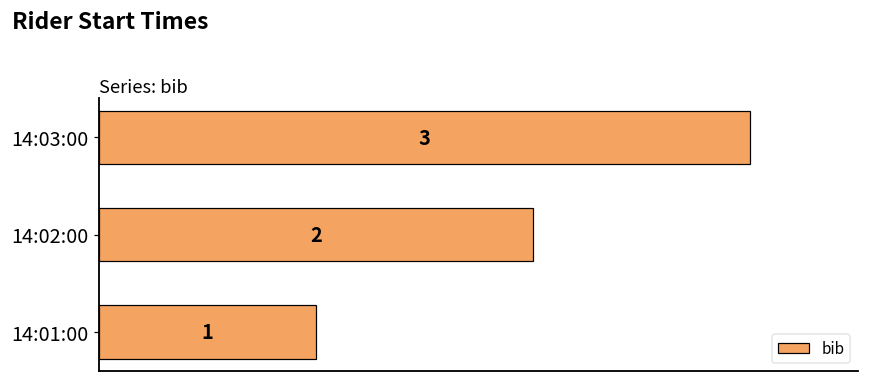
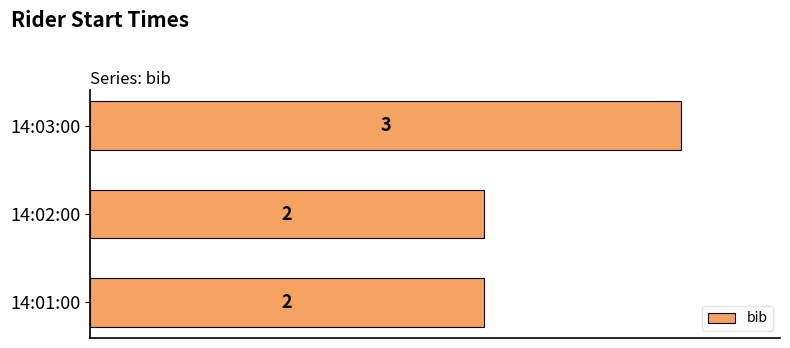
14:01:00: 1 -> 2
